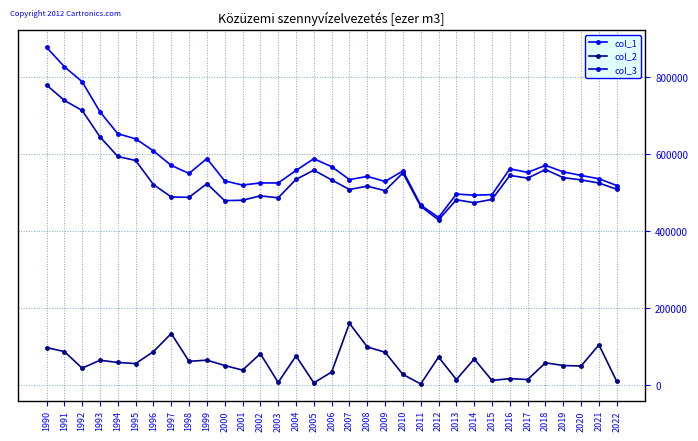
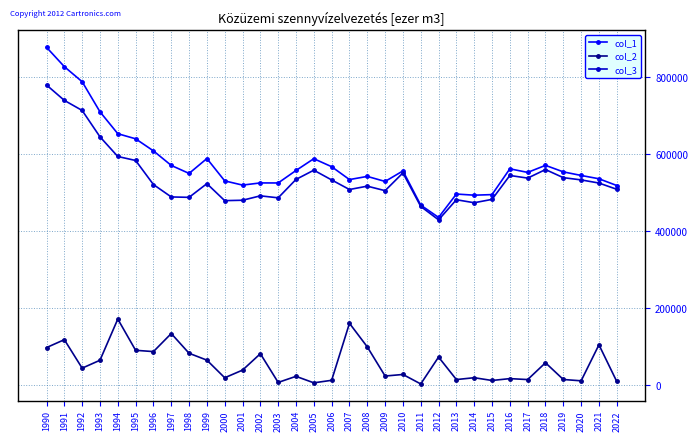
col_2, 1991: 90000 -> 120000
col_2, 1994: 60000 -> 170000
col_2, 1995: 60000 -> 90000
col_2, 1998: 60000 -> 80000
col_2, 2000: 50000 -> 20000
col_2, 2004: 80000 -> 20000
col_2, 2006: 30000 -> 10000
col_2, 2009: 90000 -> 20000
col_2, 2014: 70000 -> 20000
col_2, 2019: 50000 -> 20000
col_2, 2020: 50000 -> 10000
